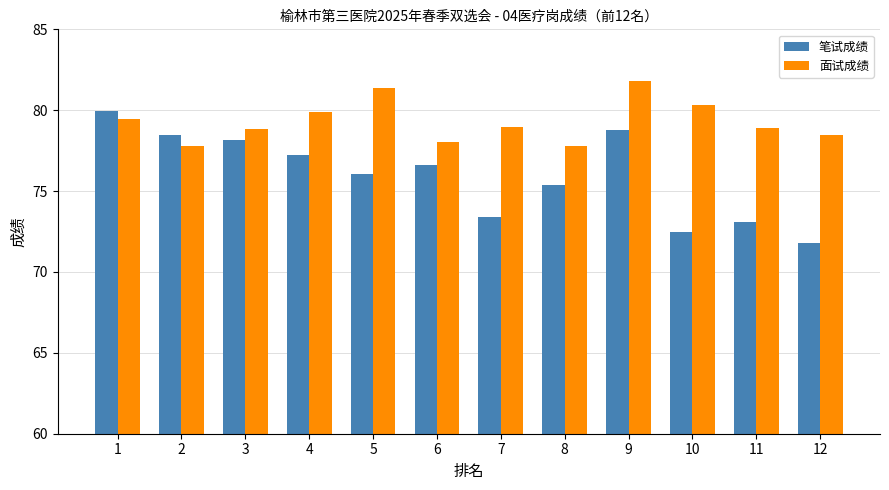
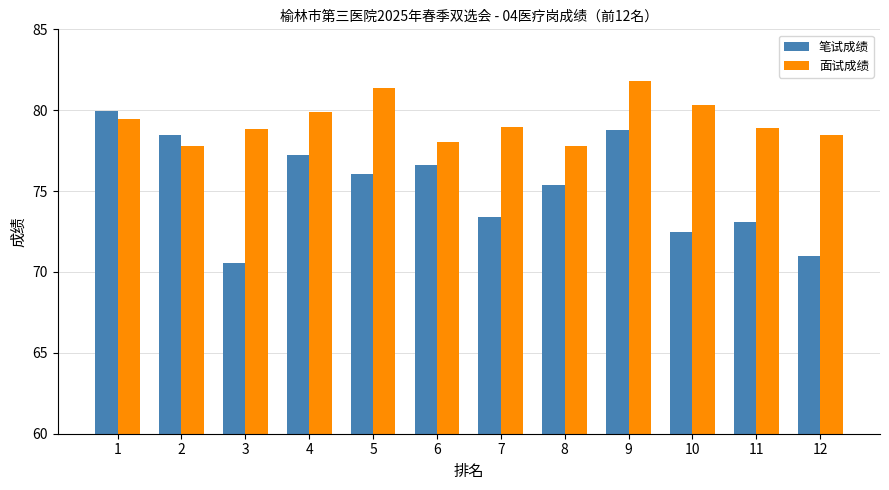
笔试成绩, 3: 78.2 -> 70.6
笔试成绩, 12: 71.8 -> 71.0
